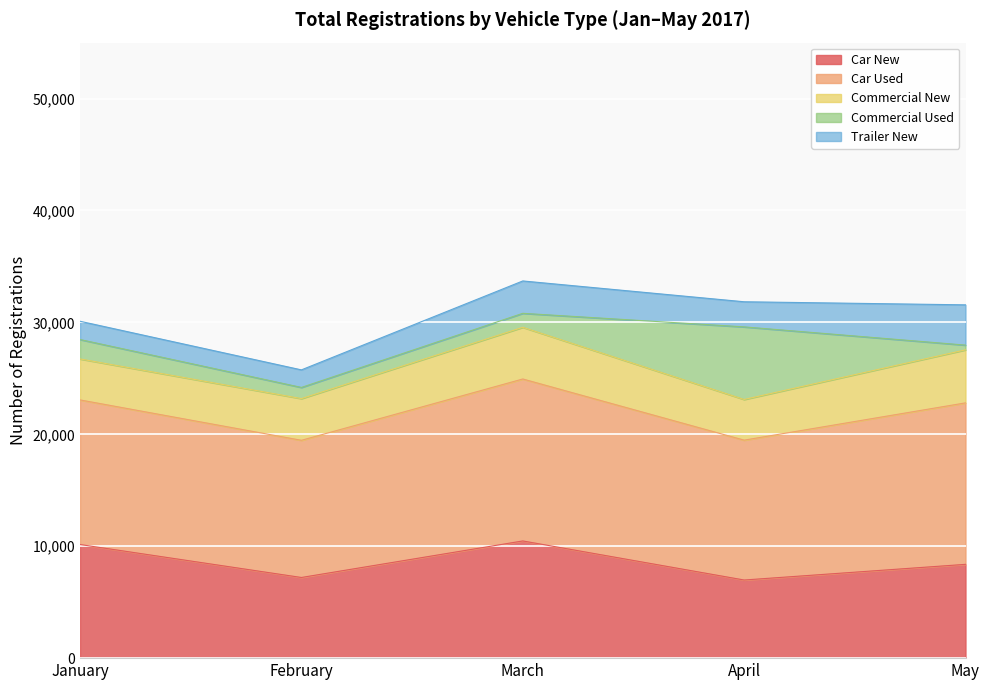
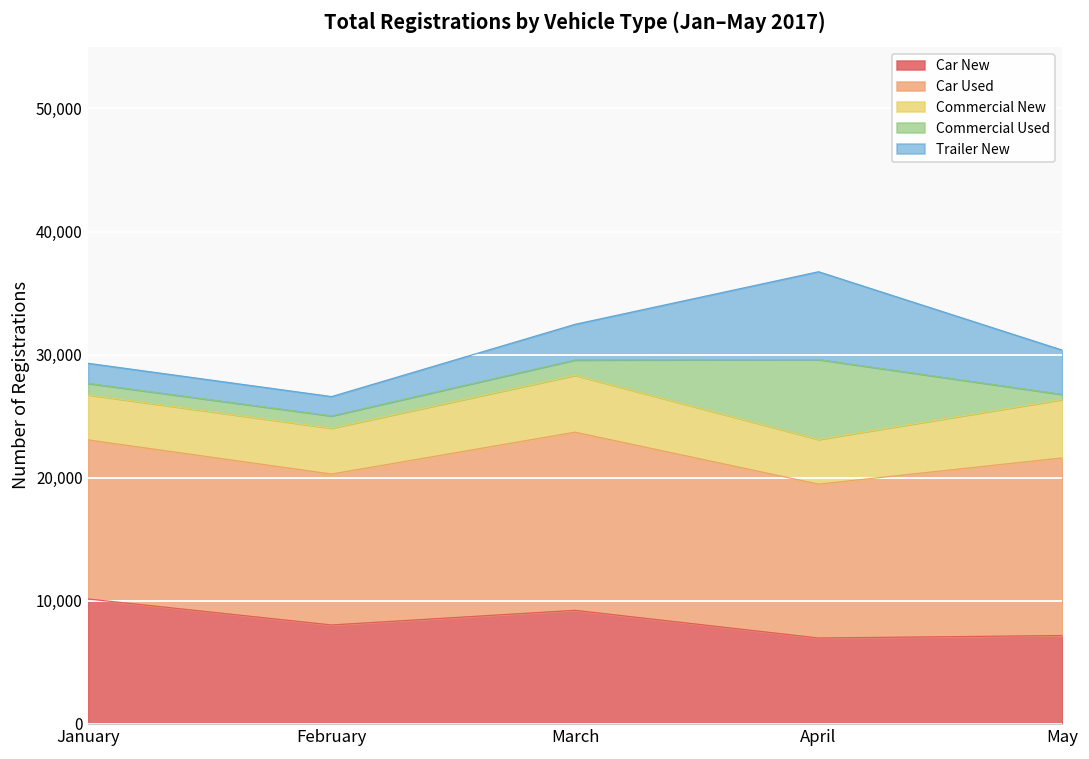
Commercial Used, January: 1,700 -> 900
Car New, February: 7,200 -> 8,000
Car New, March: 10,500 -> 9,200
Trailer New, April: 2,200 -> 7,100
Car New, May: 8,400 -> 7,200
